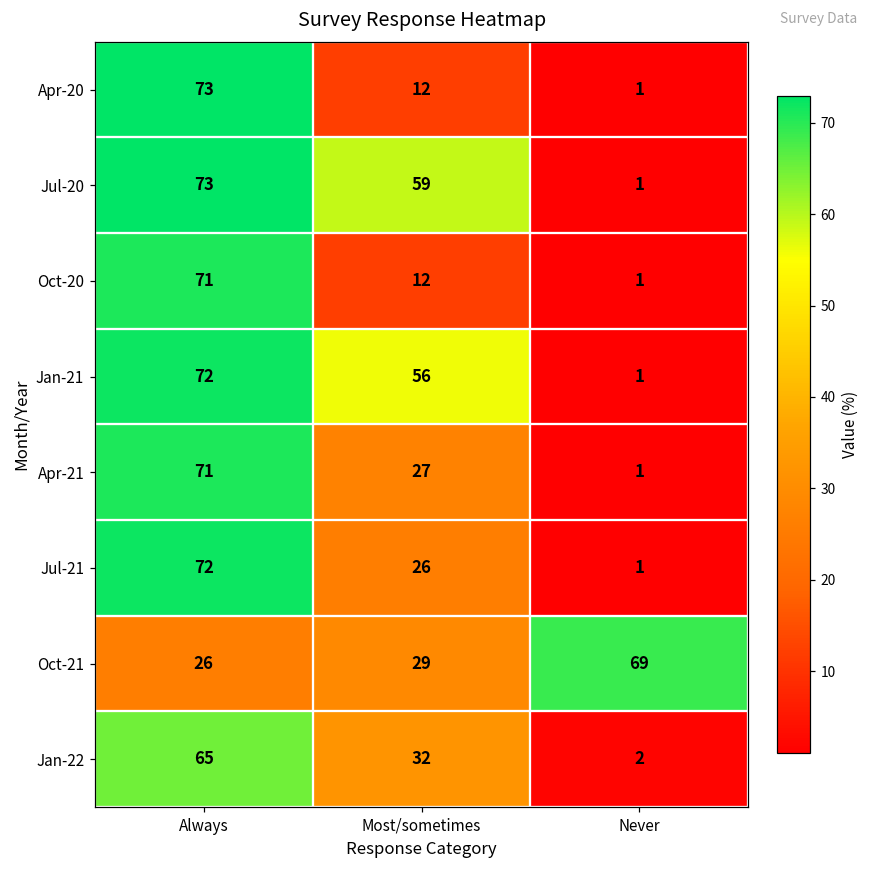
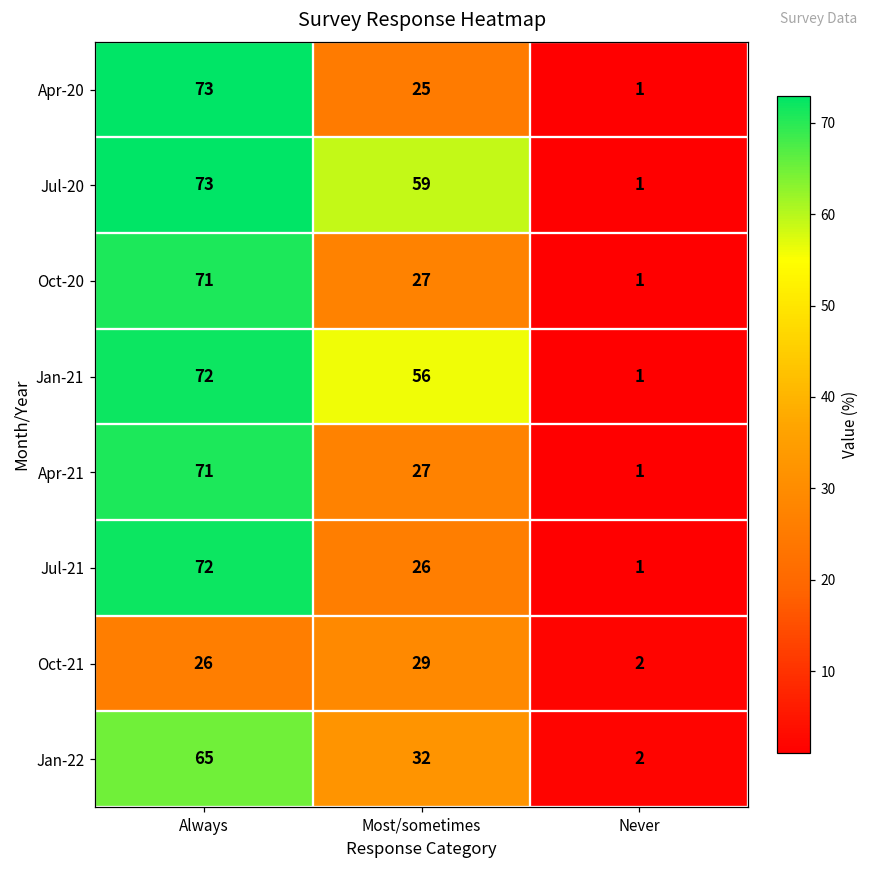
Apr-20, Most/sometimes: 12 -> 25
Oct-20, Most/sometimes: 12 -> 27
Oct-21, Never: 69 -> 2
